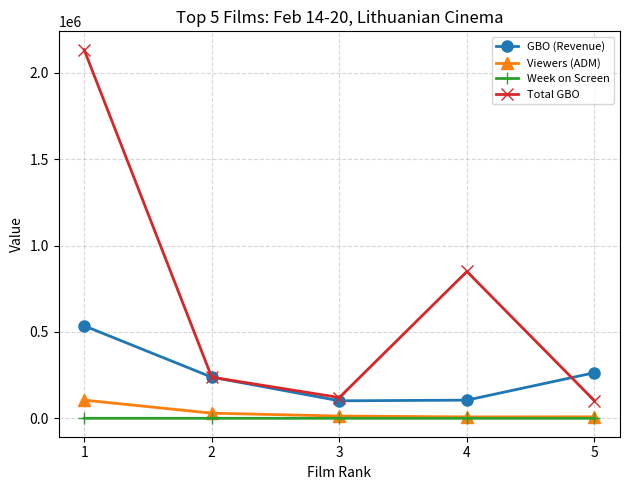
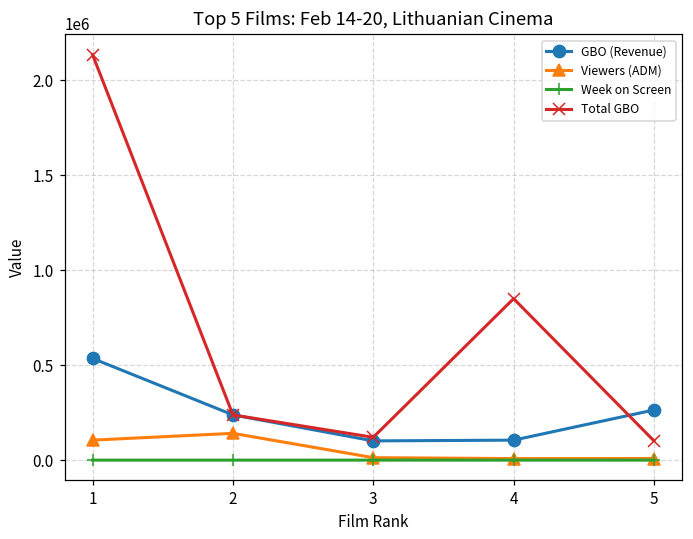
Viewers (ADM), 2: 30000 -> 140000
